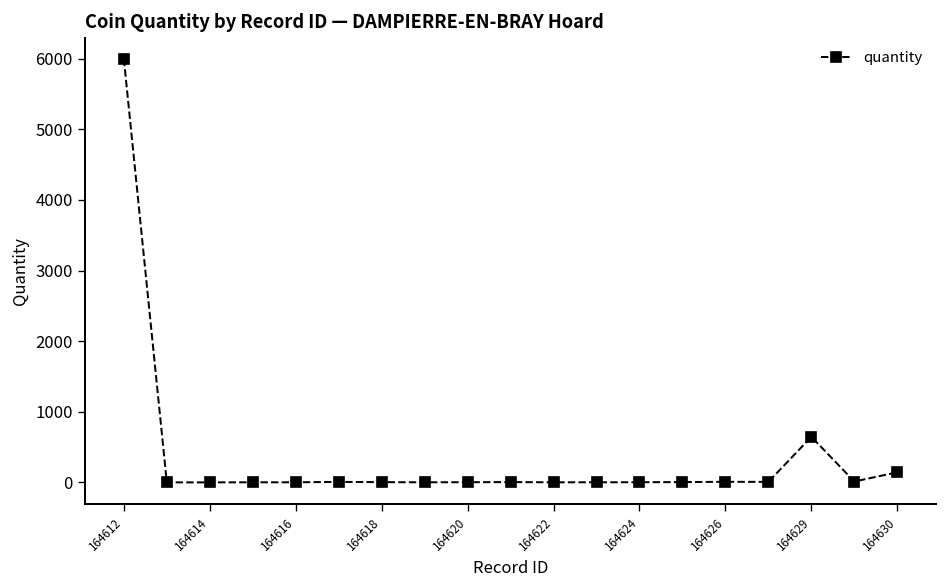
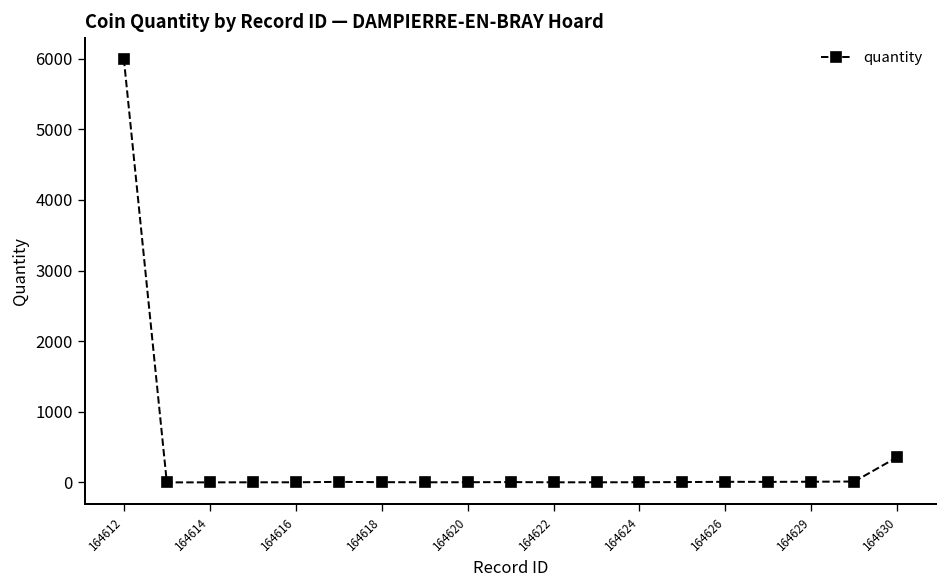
164629: 600 -> 0
164630: 100 -> 400
